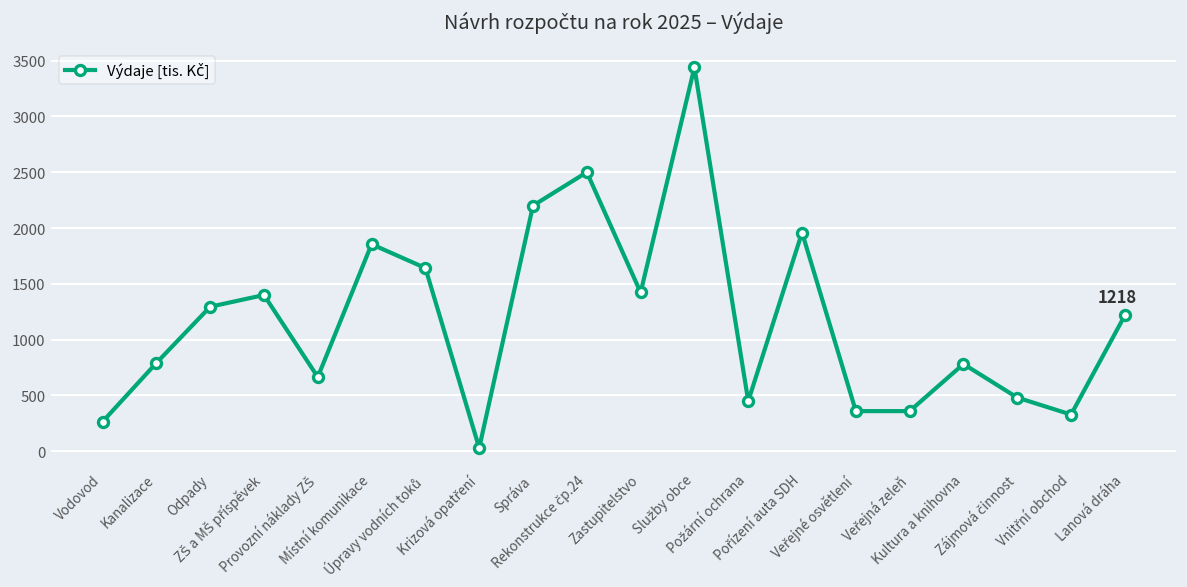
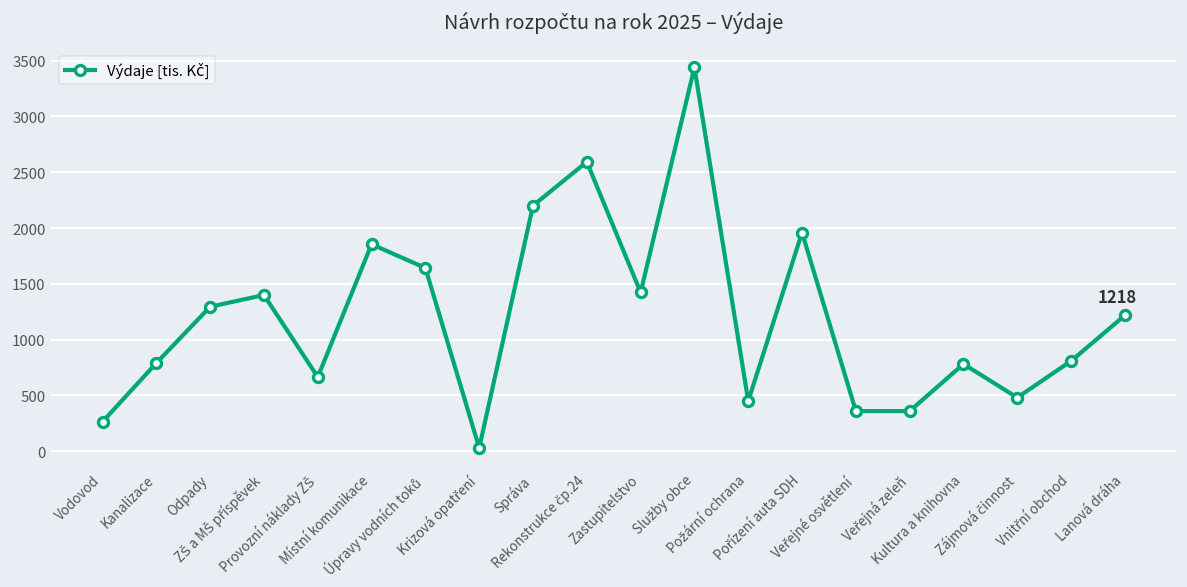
Rekonstrukce čp.24: 2500 -> 2600
Vnitřní obchod: 300 -> 800
